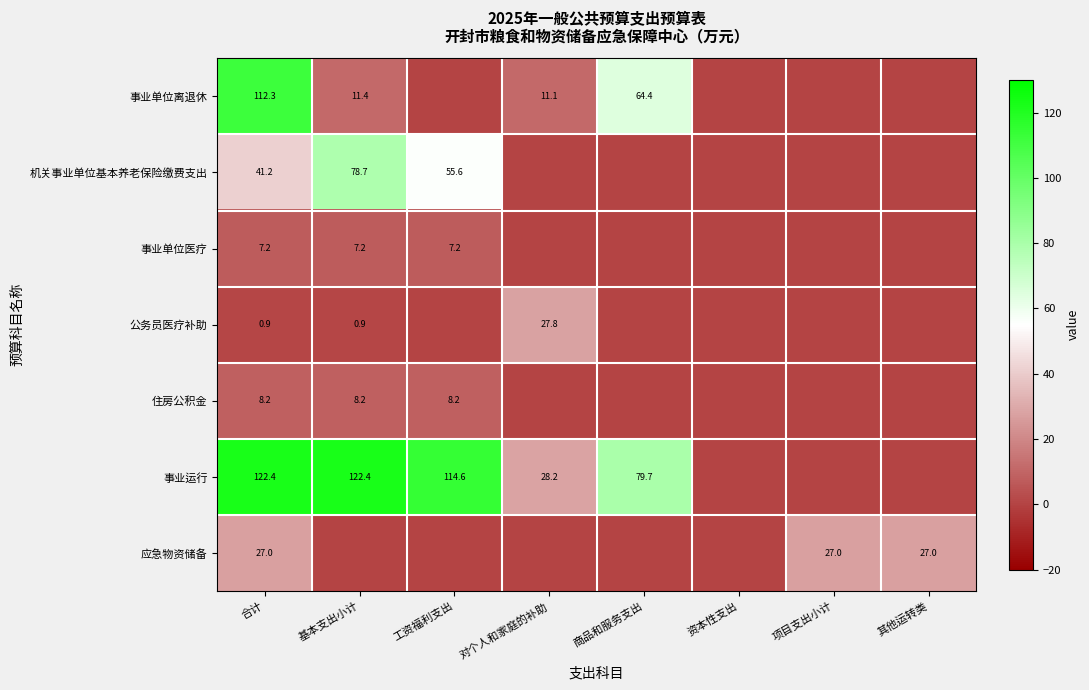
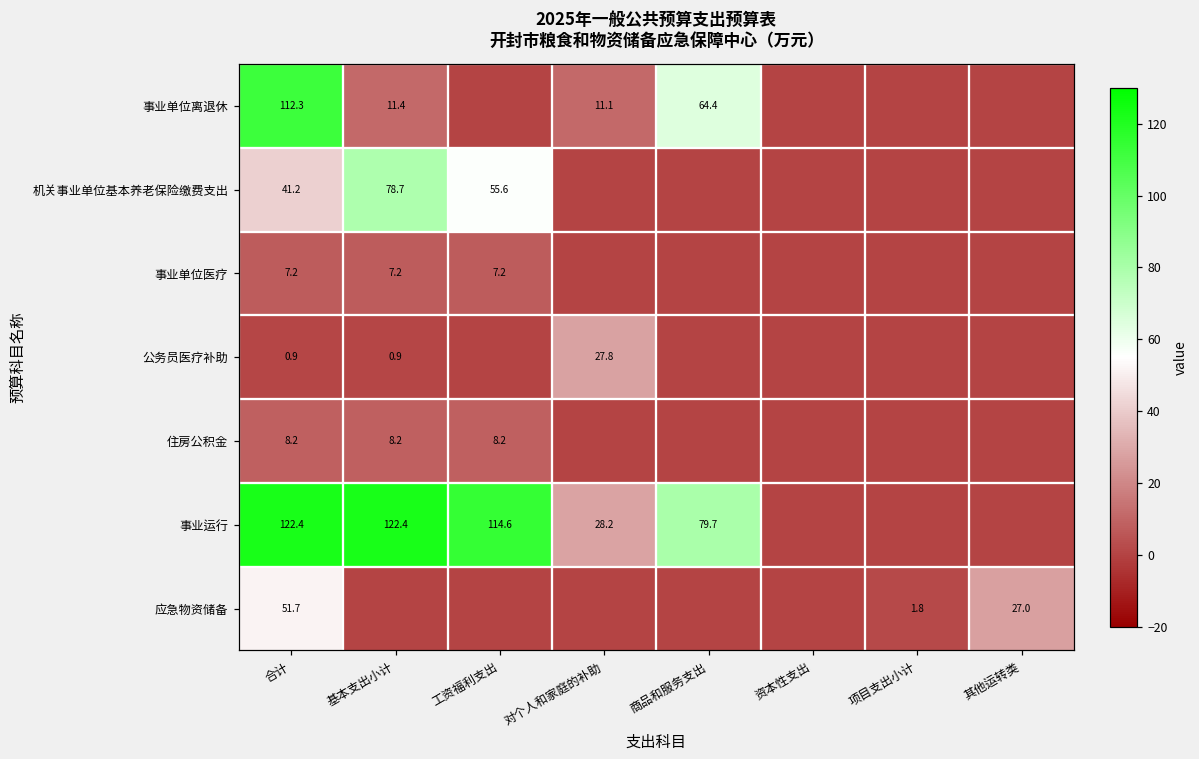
应急物资储备, 合计: 27.0 -> 51.7
应急物资储备, 项目支出小计: 27.0 -> 1.8
